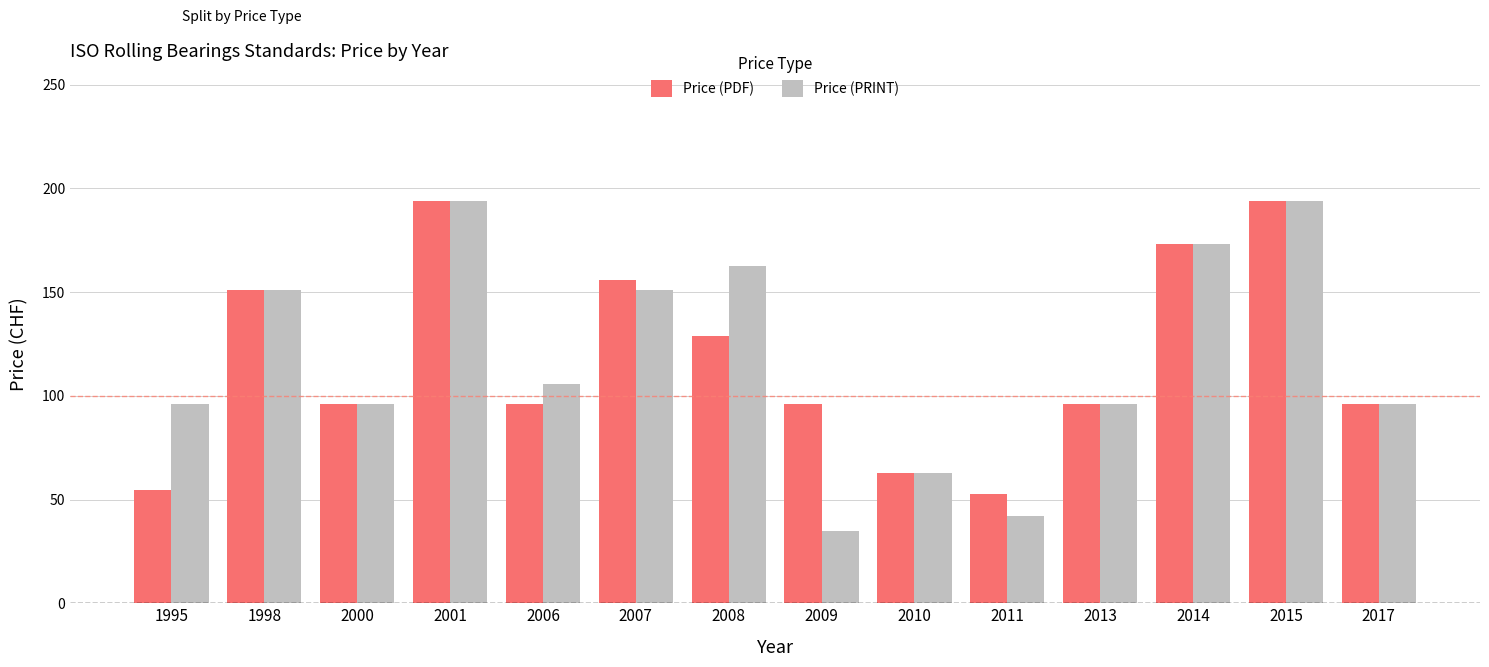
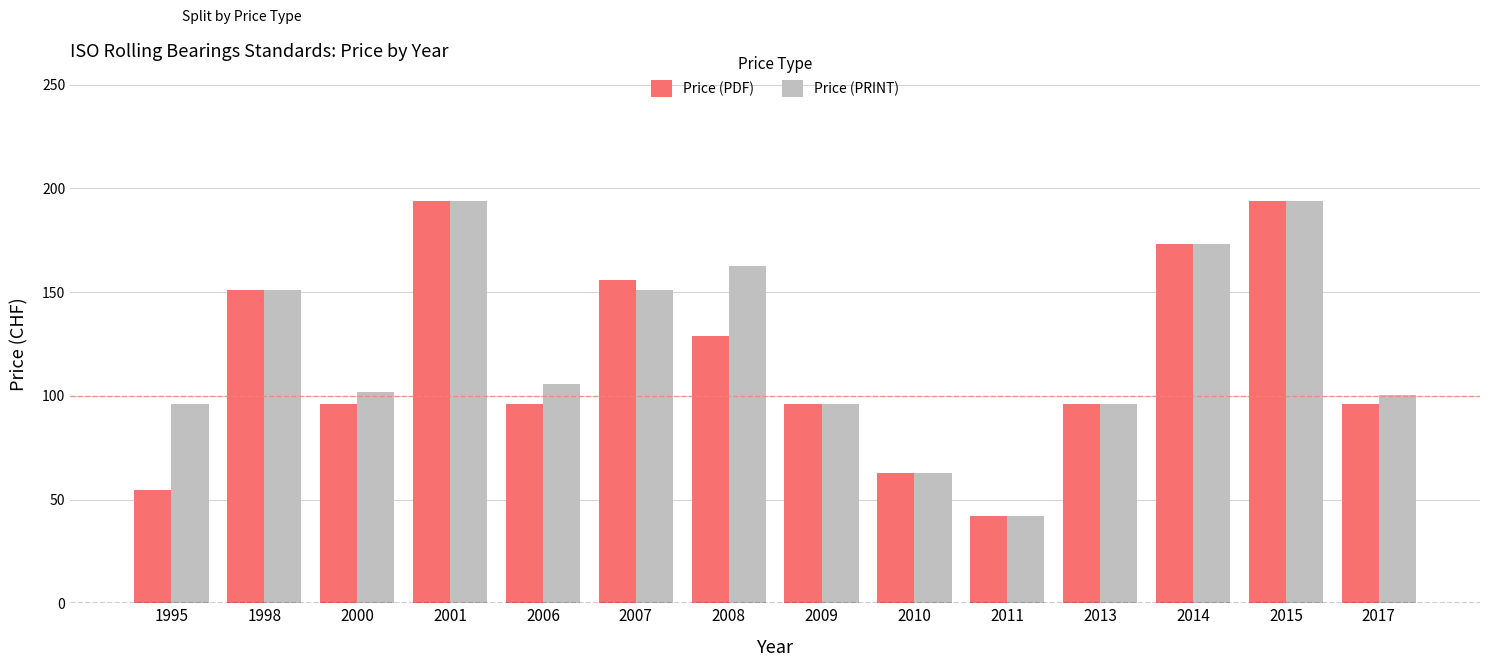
Price (PRINT), 2000: 96 -> 102
Price (PRINT), 2009: 35 -> 96
Price (PDF), 2011: 53 -> 42
Price (PRINT), 2017: 96 -> 101
